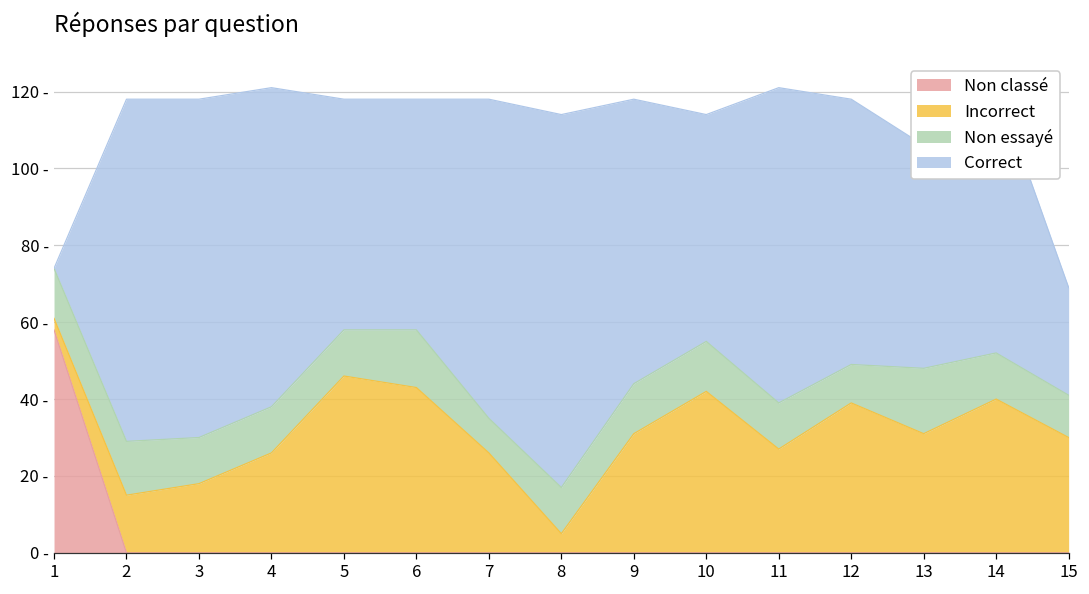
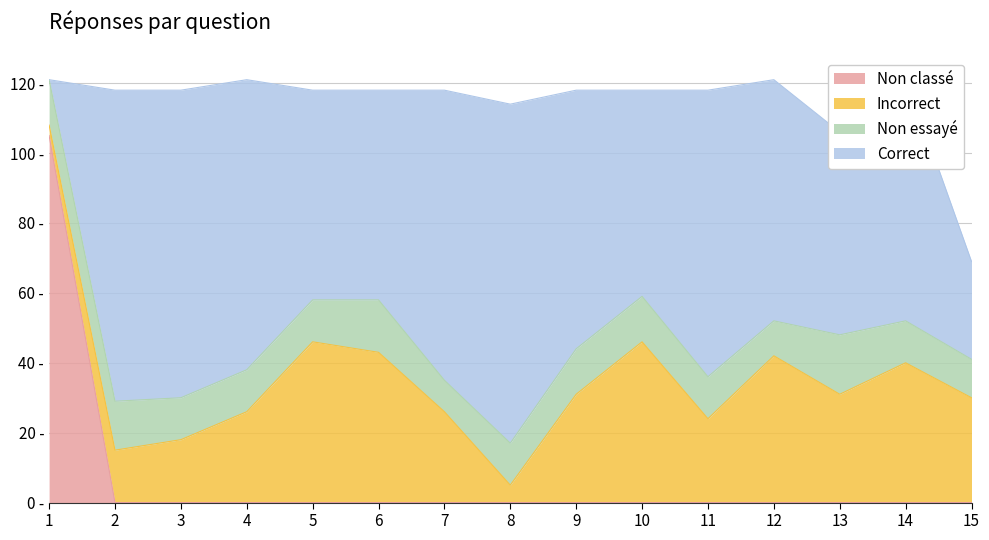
Non classé, 1: 58 - -> 105 -
Incorrect, 10: 42 - -> 46 -
Incorrect, 11: 27 - -> 24 -
Incorrect, 12: 39 - -> 42 -
